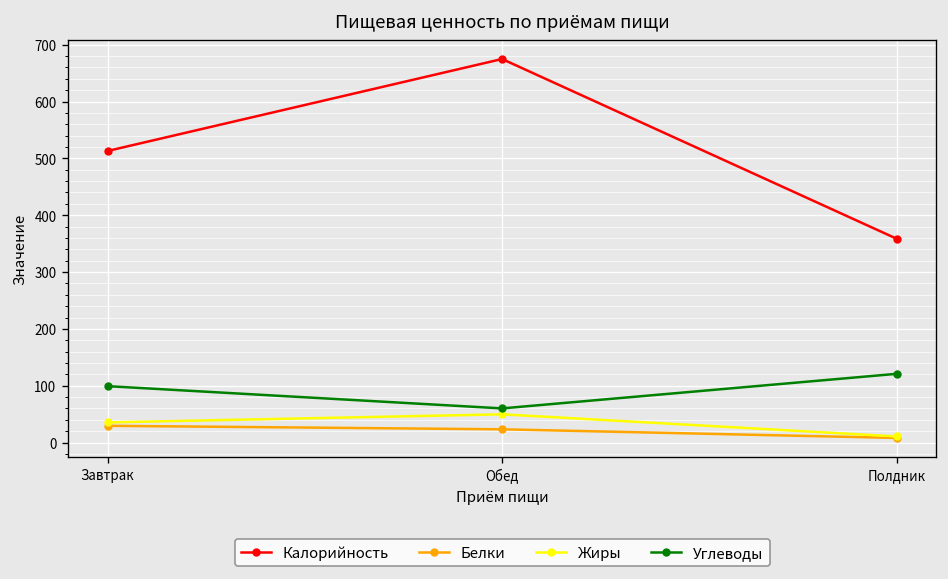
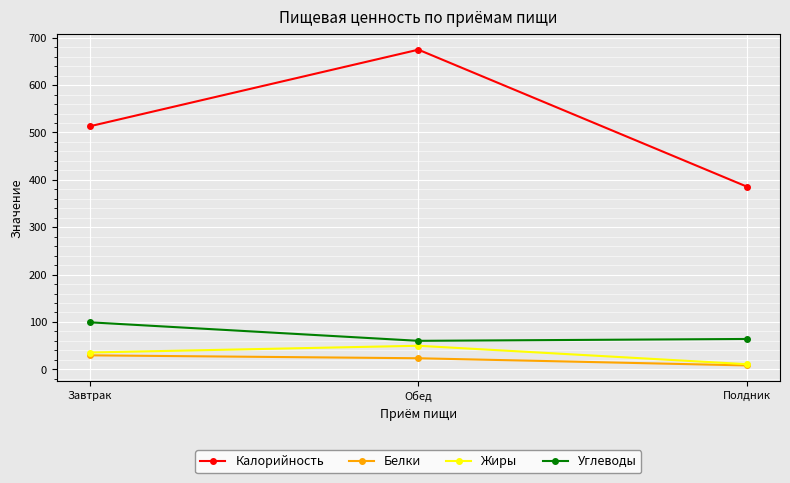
Калорийность, Полдник: 360 -> 390
Углеводы, Полдник: 120 -> 60
